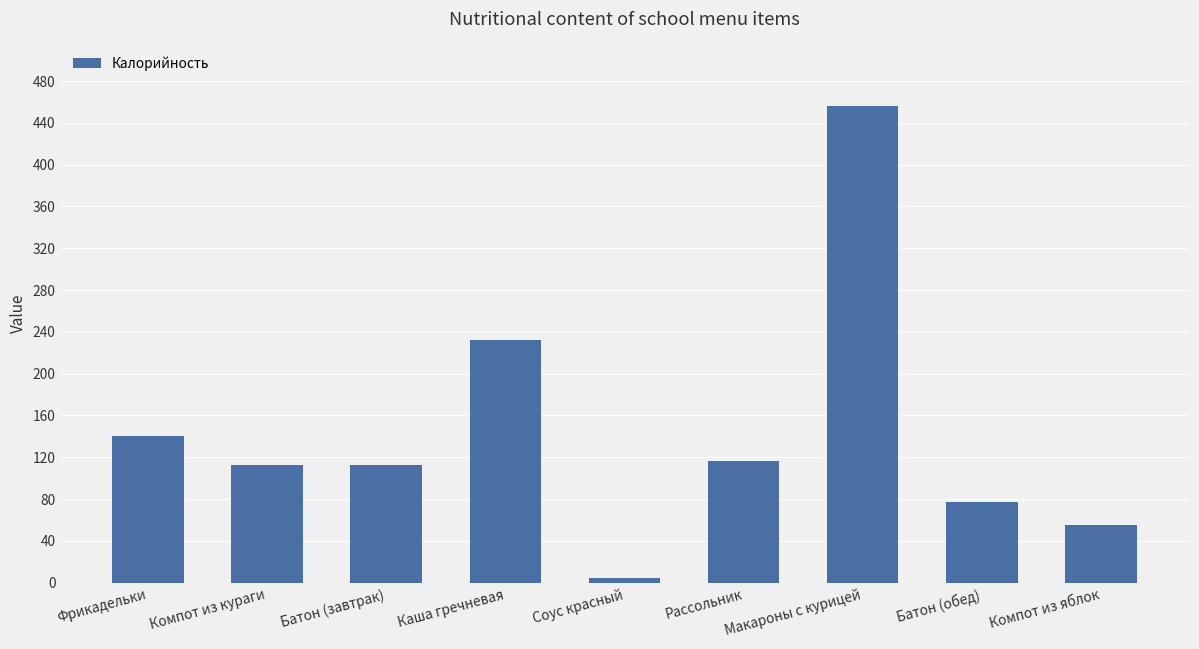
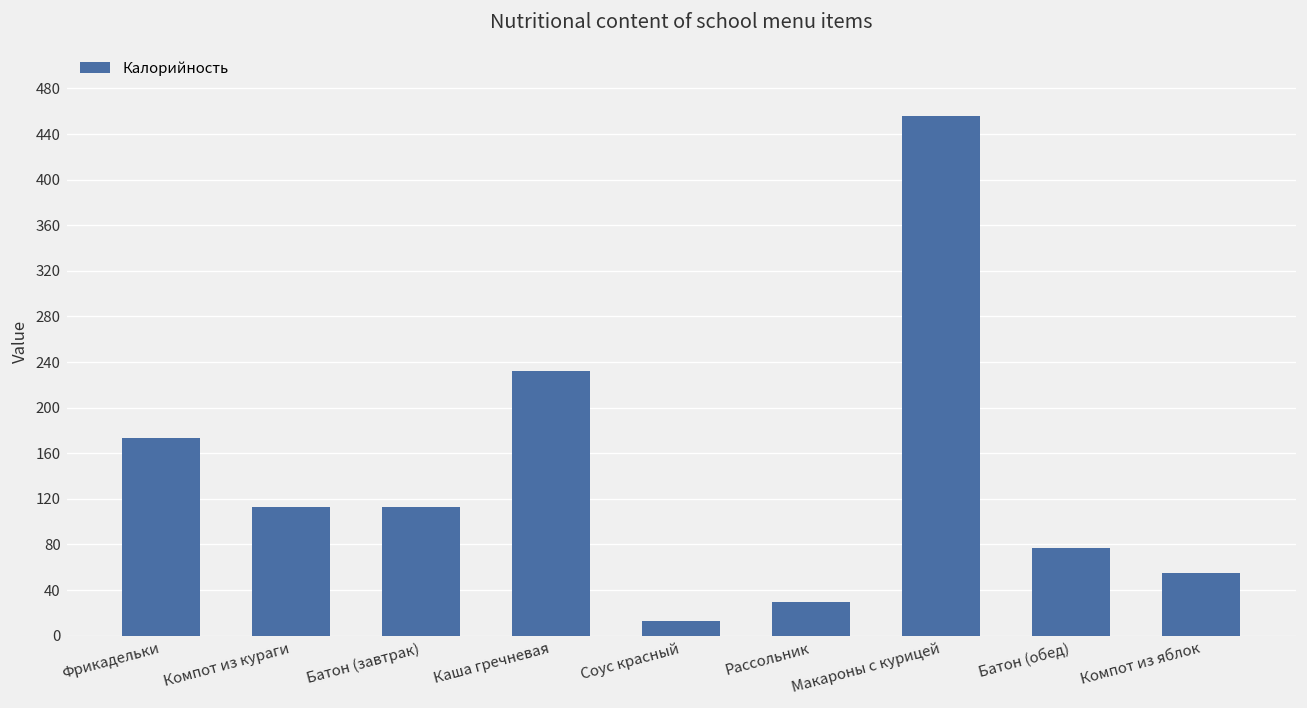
Фрикадельки: 140 -> 170
Соус красный: 0 -> 10
Рассольник: 120 -> 30
